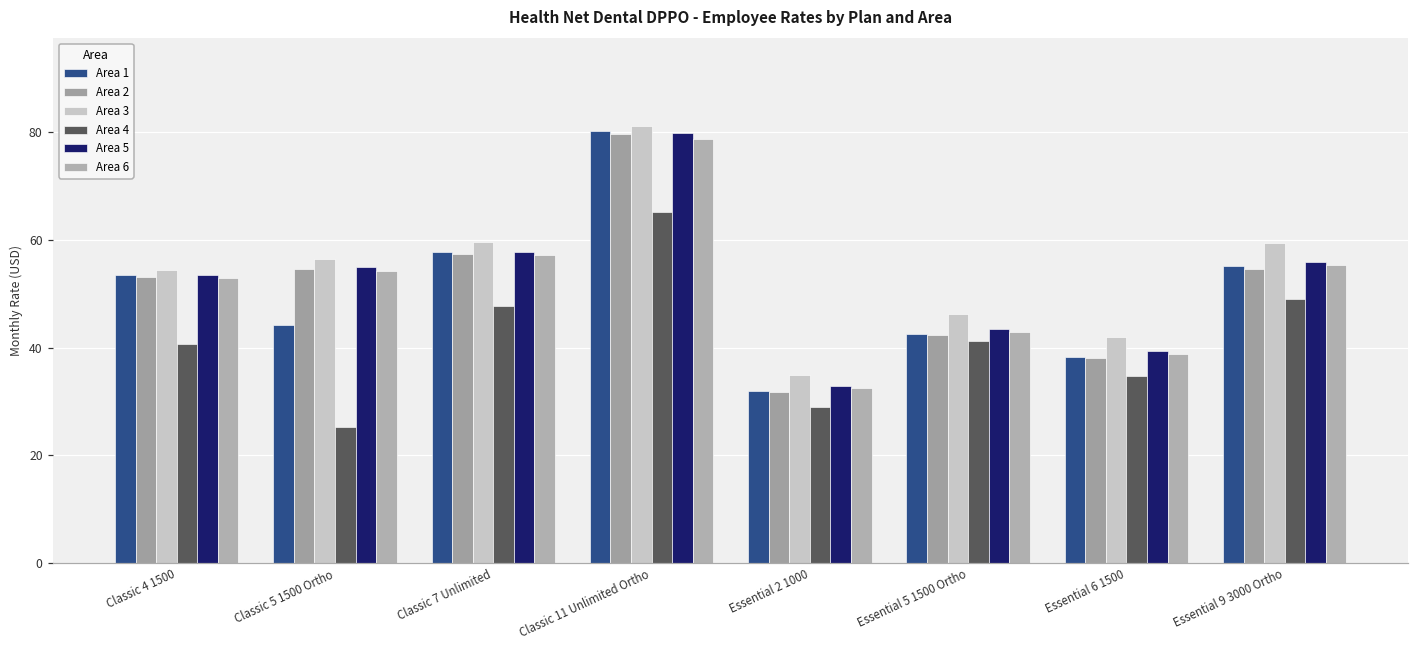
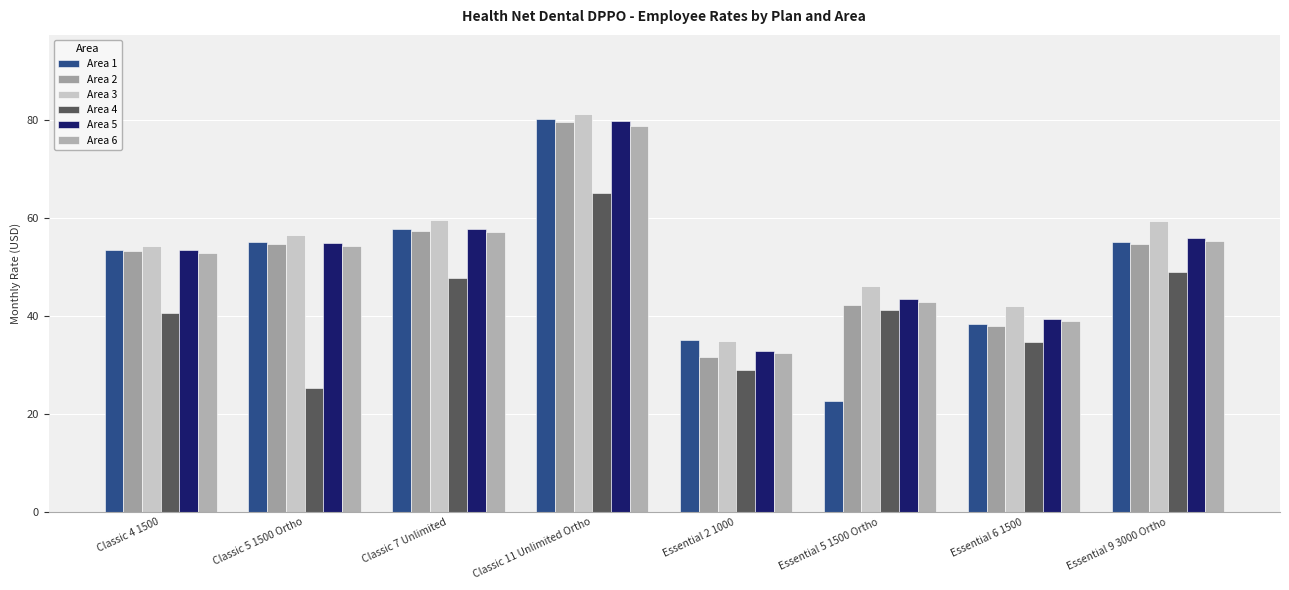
Area 1, Classic 5 1500 Ortho: 44 -> 55
Area 1, Essential 2 1000: 32 -> 35
Area 1, Essential 5 1500 Ortho: 43 -> 23
